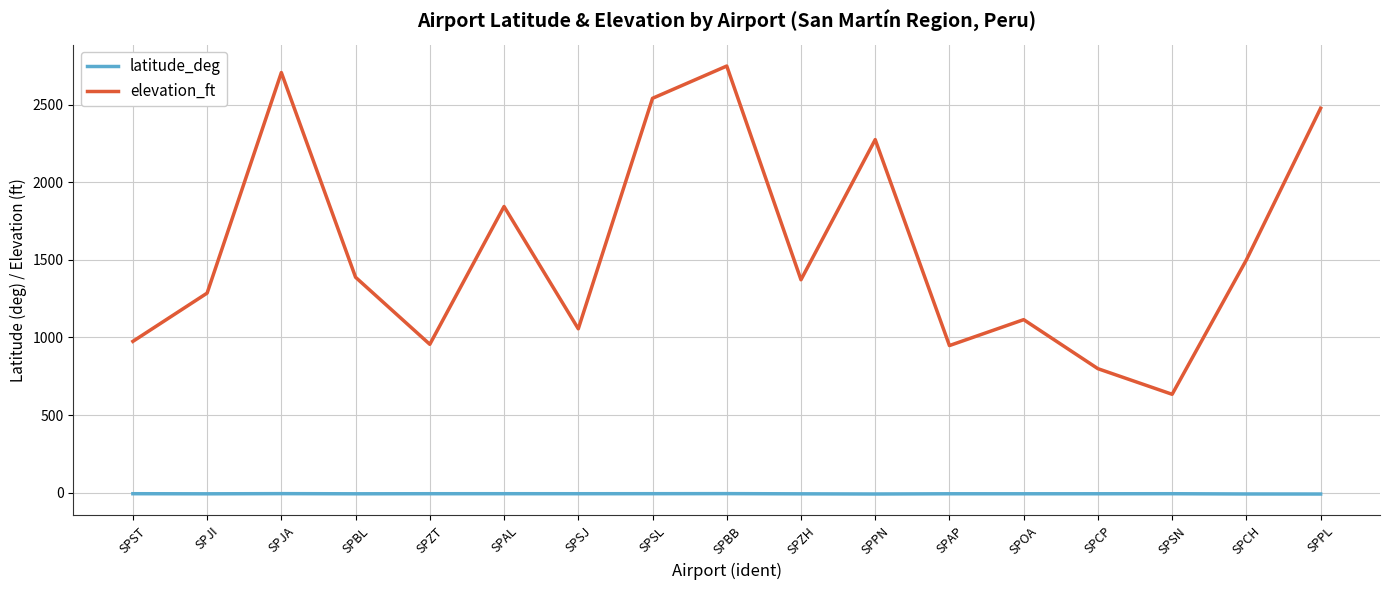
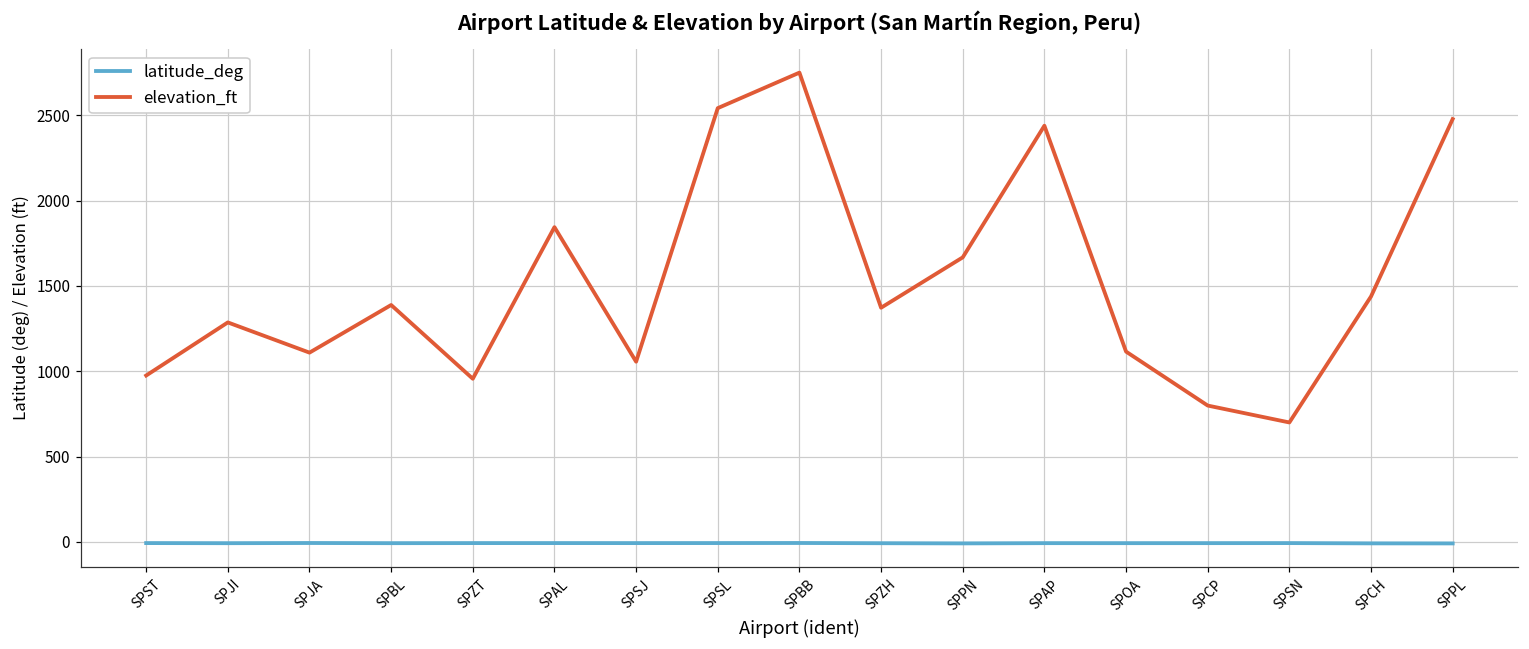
elevation_ft, SPJA: 2710 -> 1110
elevation_ft, SPPN: 2280 -> 1670
elevation_ft, SPAP: 950 -> 2440
elevation_ft, SPSN: 630 -> 700
elevation_ft, SPCH: 1500 -> 1440
